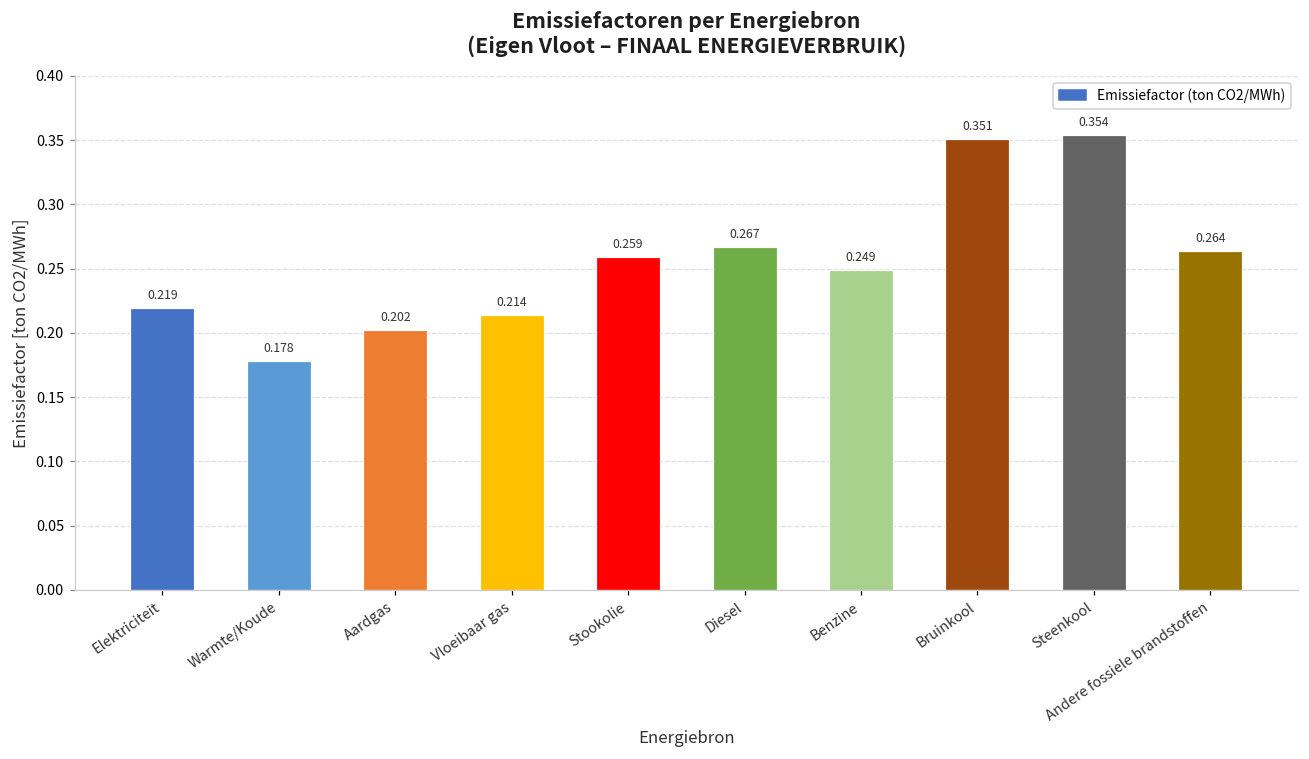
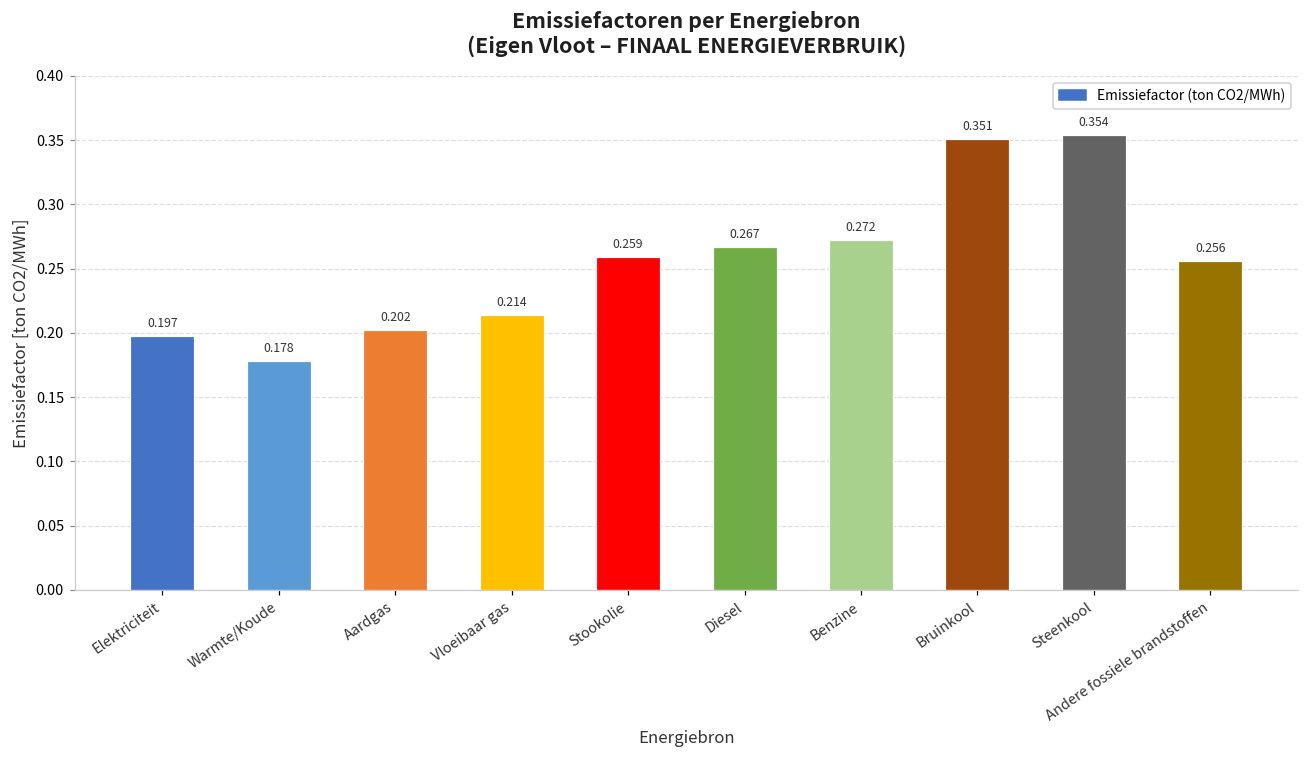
Elektriciteit: 0.219 -> 0.197
Benzine: 0.249 -> 0.272
Andere fossiele brandstoffen: 0.264 -> 0.256
